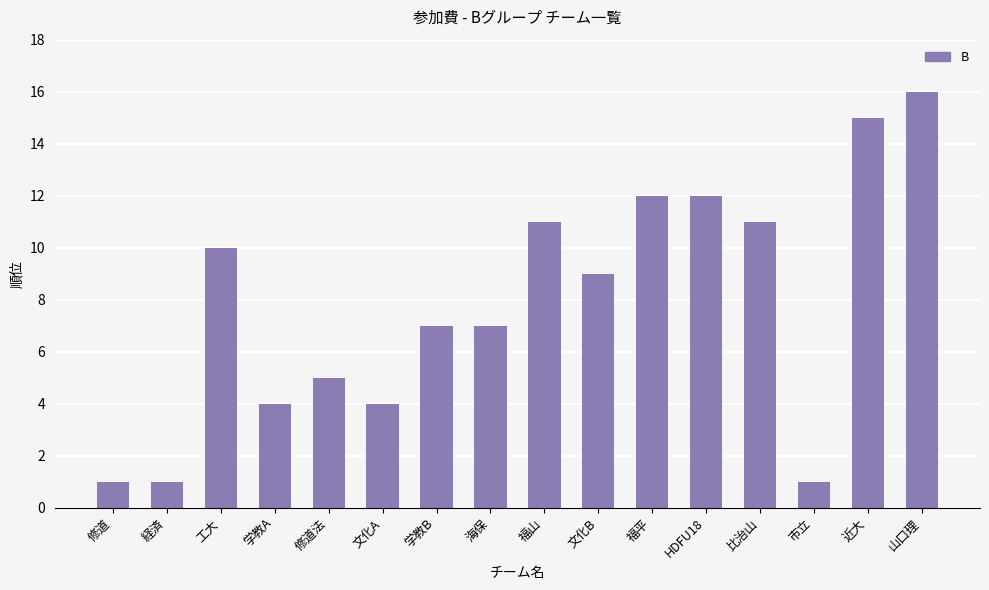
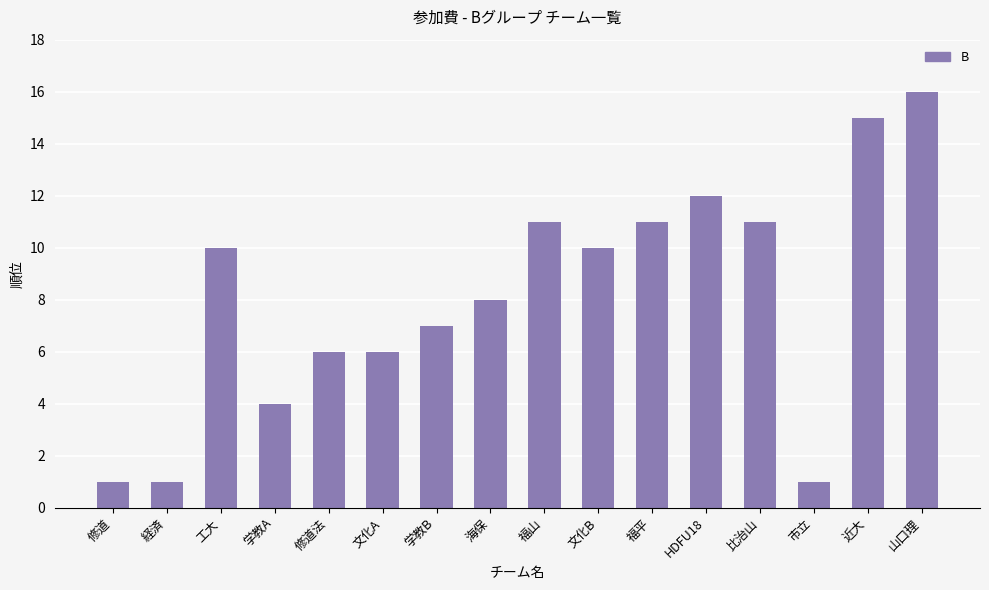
修道法: 5 -> 6
文化A: 4 -> 6
海保: 7 -> 8
文化B: 9 -> 10
福平: 12 -> 11
